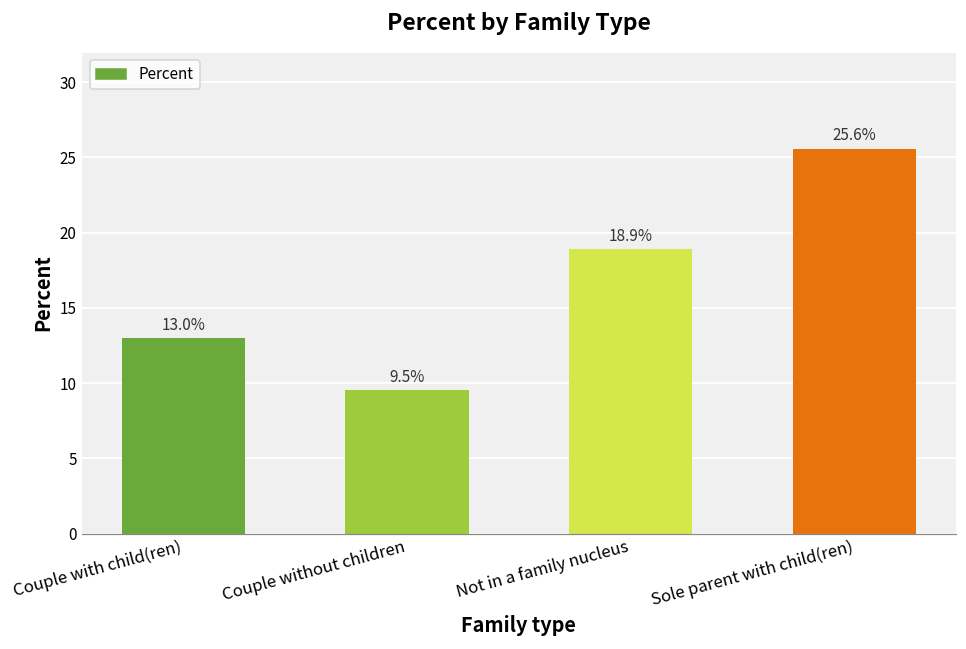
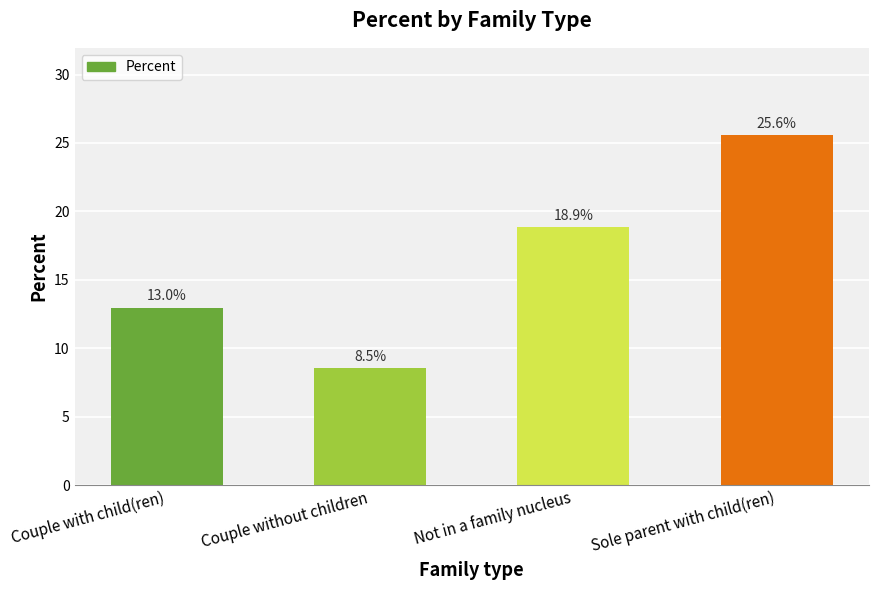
Couple without children: 9.5% -> 8.5%
